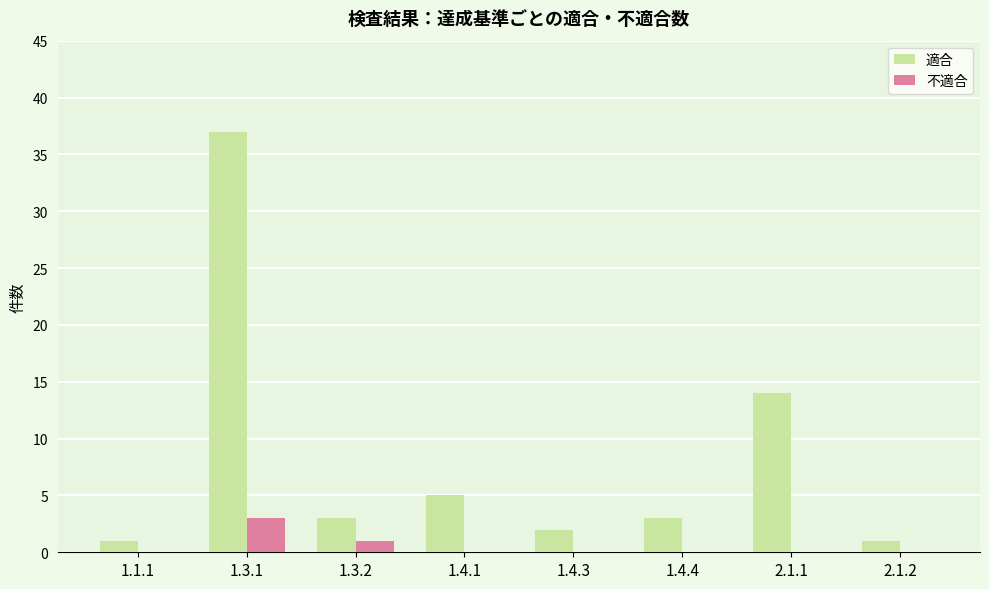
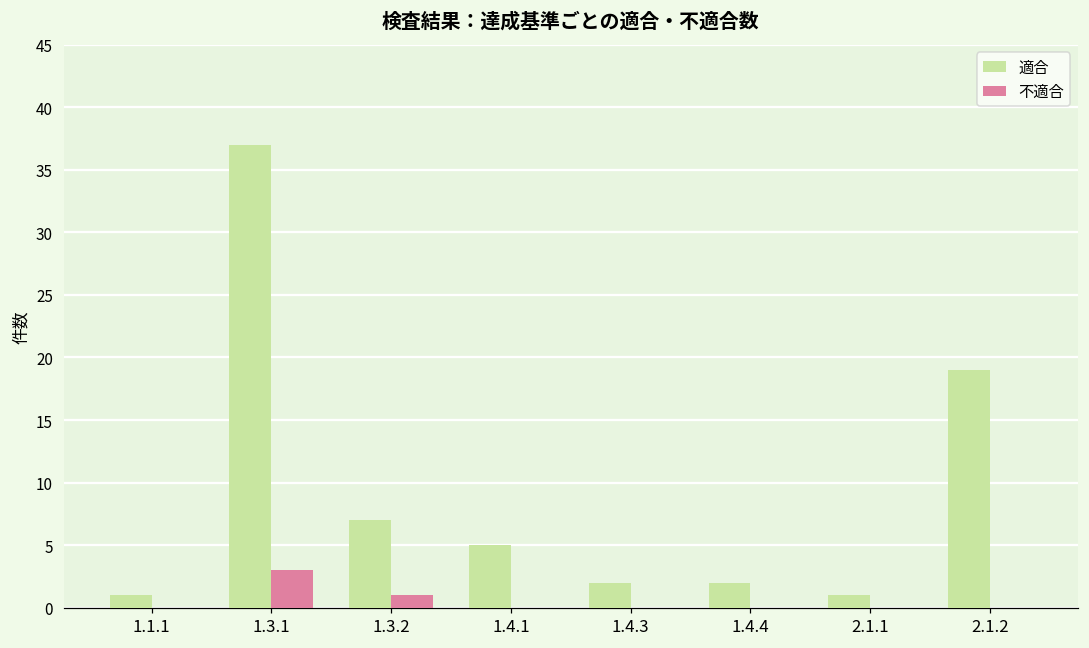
適合, 1.3.2: 3 -> 7
適合, 1.4.4: 3 -> 2
適合, 2.1.1: 14 -> 1
適合, 2.1.2: 1 -> 19
